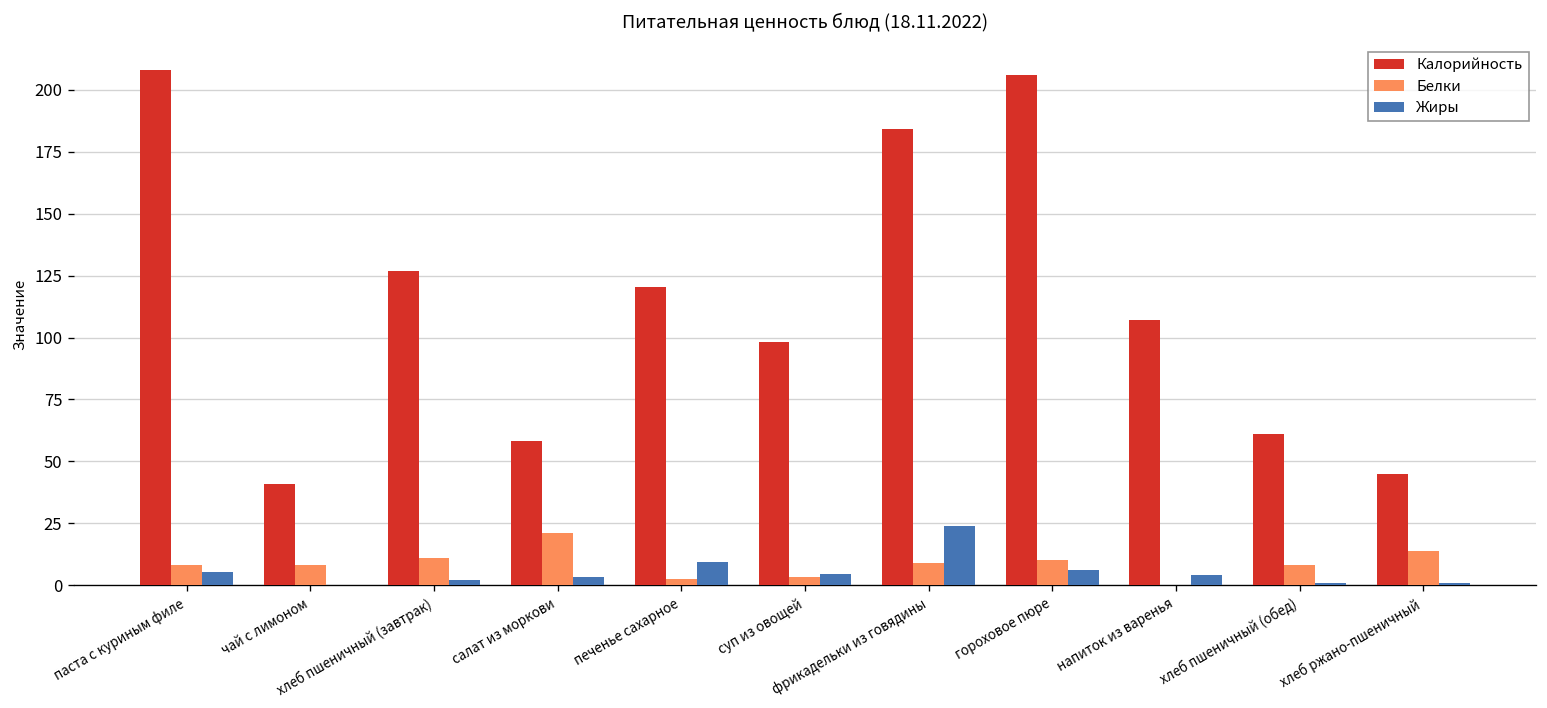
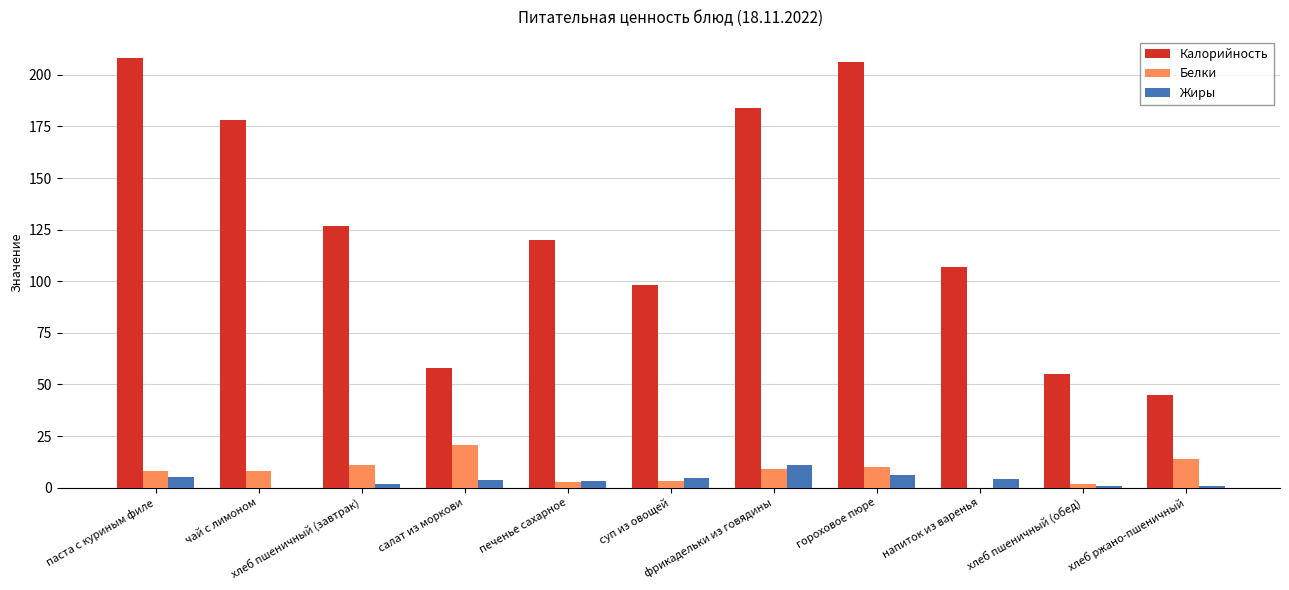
Калорийность, чай с лимоном: 41 -> 178
Жиры, печенье сахарное: 9 -> 3
Жиры, фрикадельки из говядины: 24 -> 11
Калорийность, хлеб пшеничный (обед): 61 -> 55
Белки, хлеб пшеничный (обед): 8 -> 2
